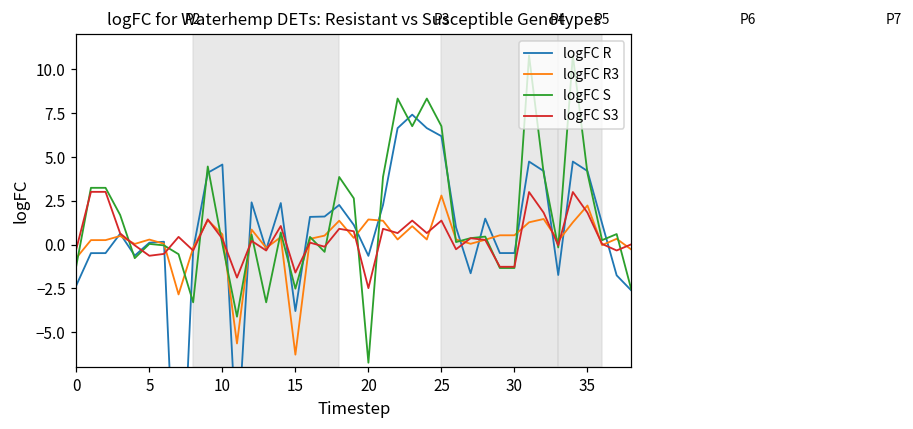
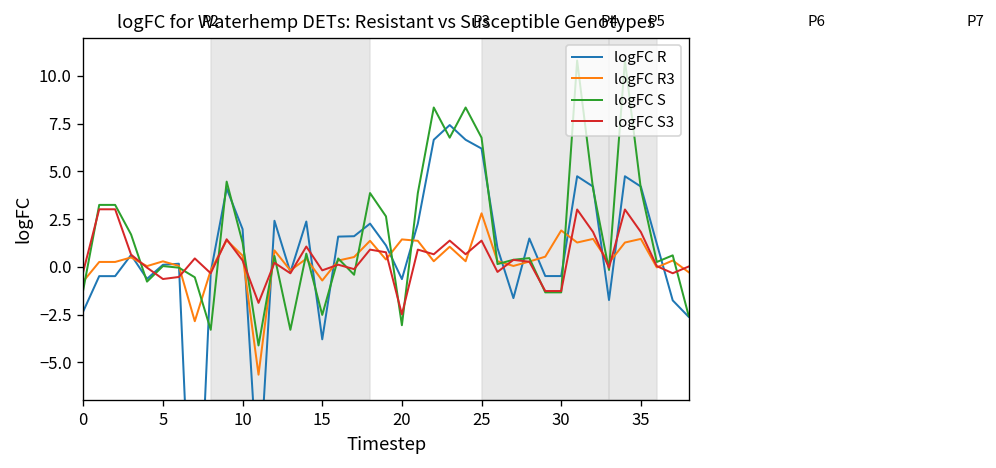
logFC R, 10: 4.6 -> 2.0
logFC S, 10: 0.0 -> 1.3
logFC R3, 15: -6.3 -> -0.7
logFC S3, 15: -1.6 -> -0.2
logFC S, 20: -6.8 -> -3.1
logFC R3, 30: 0.5 -> 1.9
logFC R3, 35: 2.2 -> 1.5
